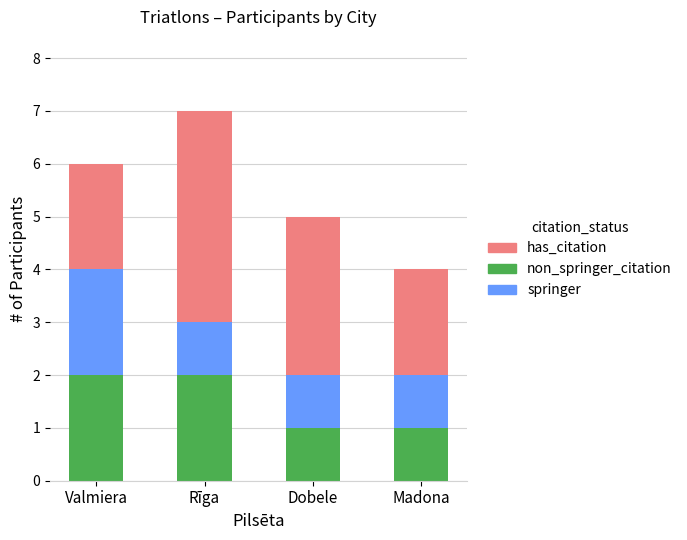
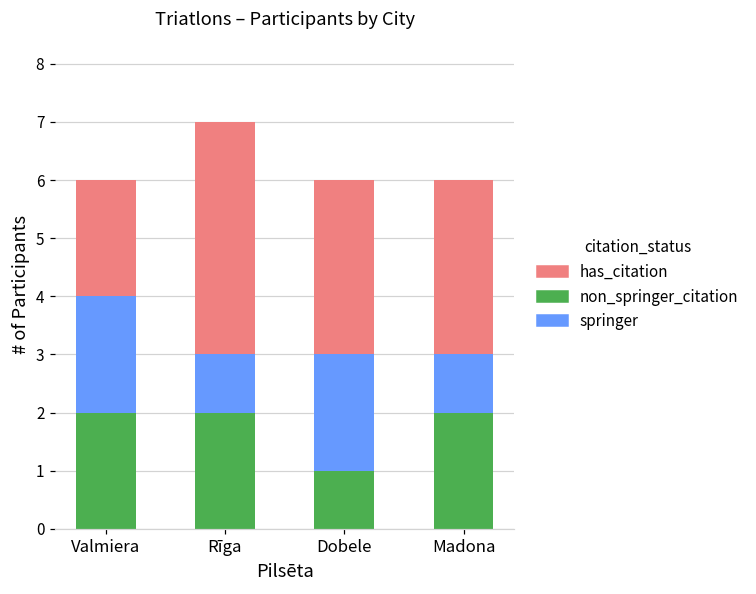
springer, Dobele: 1 -> 2
non_springer_citation, Madona: 1 -> 2
has_citation, Madona: 2 -> 3
